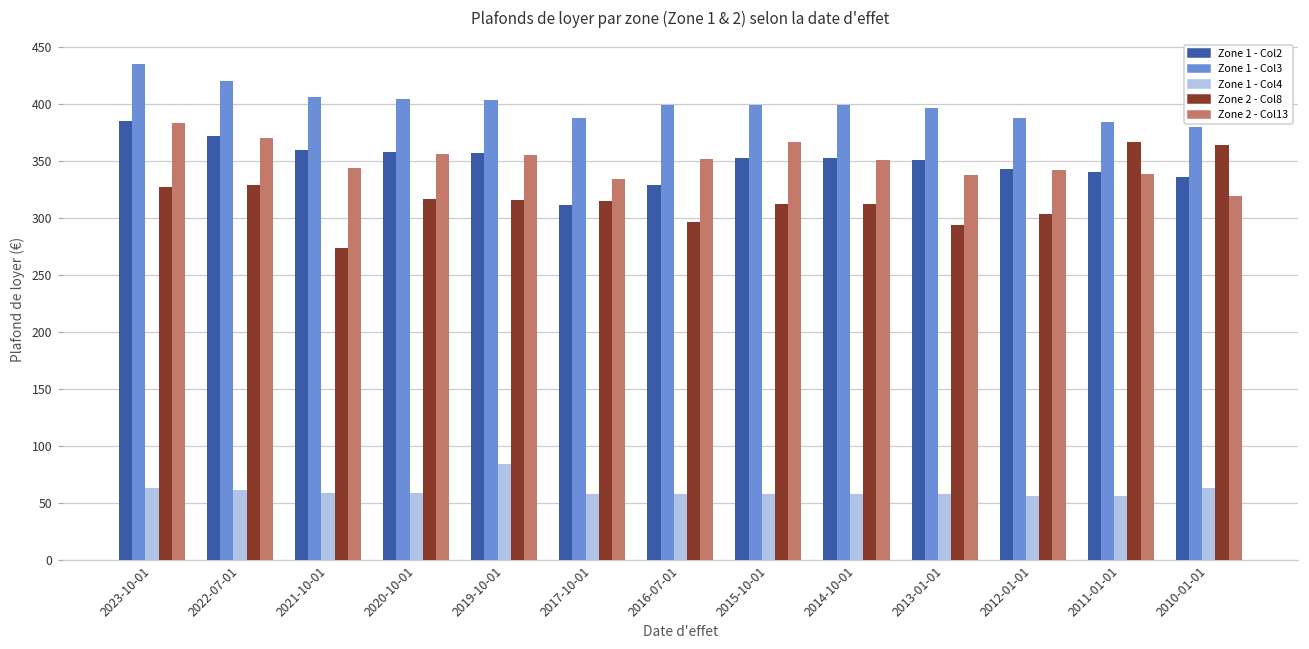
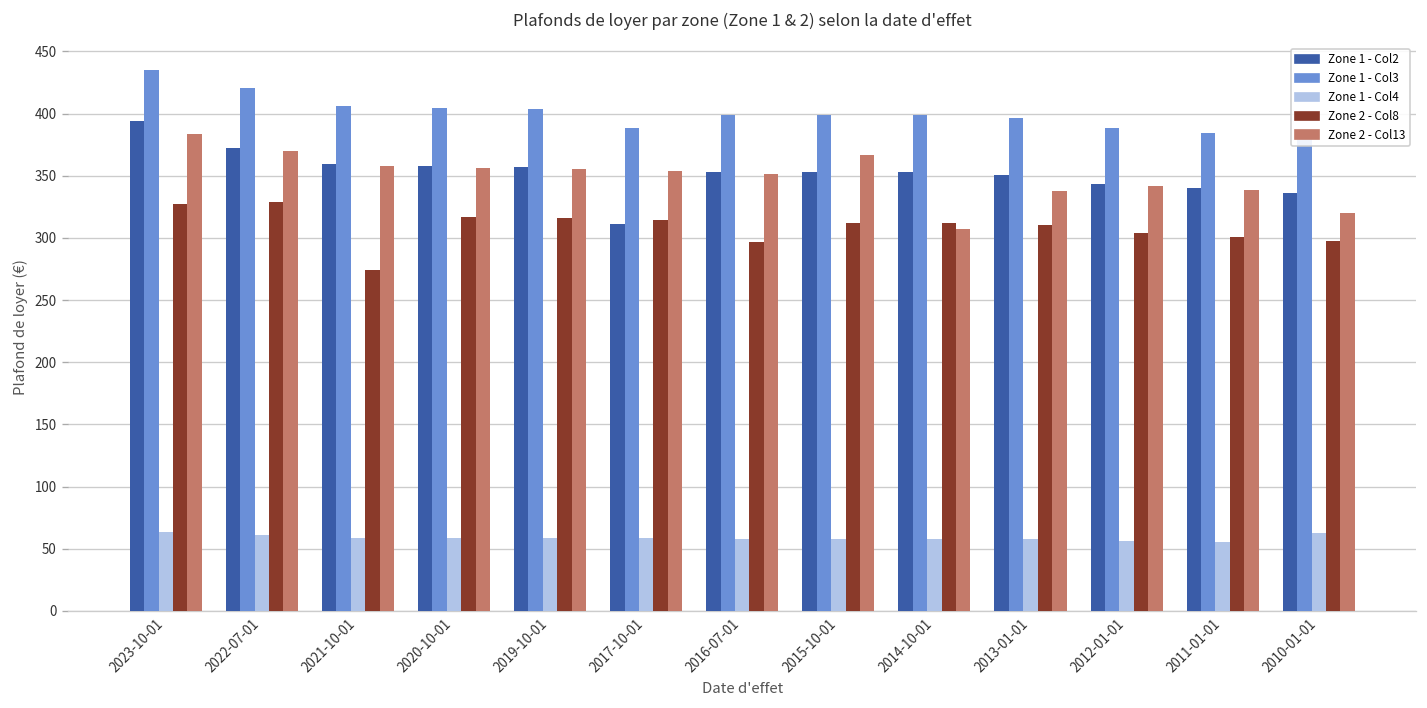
Zone 1 - Col2, 2023-10-01: 385 -> 394
Zone 2 - Col13, 2021-10-01: 344 -> 358
Zone 1 - Col4, 2019-10-01: 85 -> 59
Zone 2 - Col13, 2017-10-01: 335 -> 354
Zone 1 - Col2, 2016-07-01: 329 -> 353
Zone 2 - Col13, 2014-10-01: 351 -> 307
Zone 2 - Col8, 2013-01-01: 294 -> 310
Zone 2 - Col8, 2011-01-01: 367 -> 301
Zone 2 - Col8, 2010-01-01: 364 -> 298
